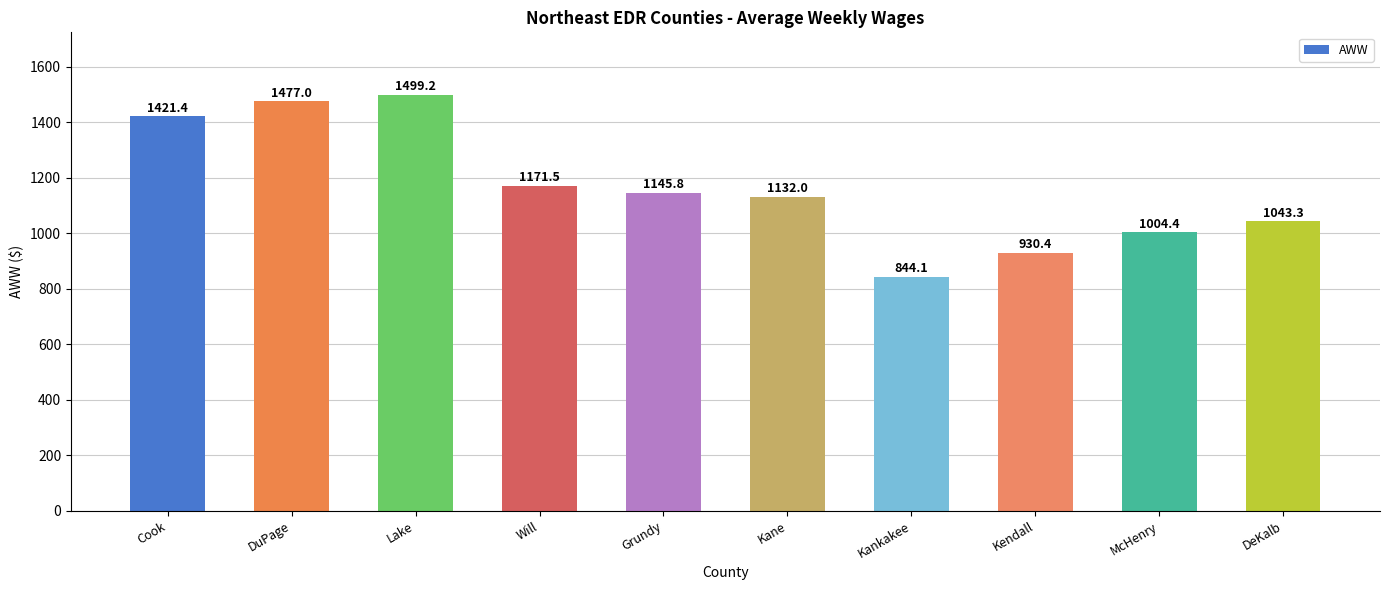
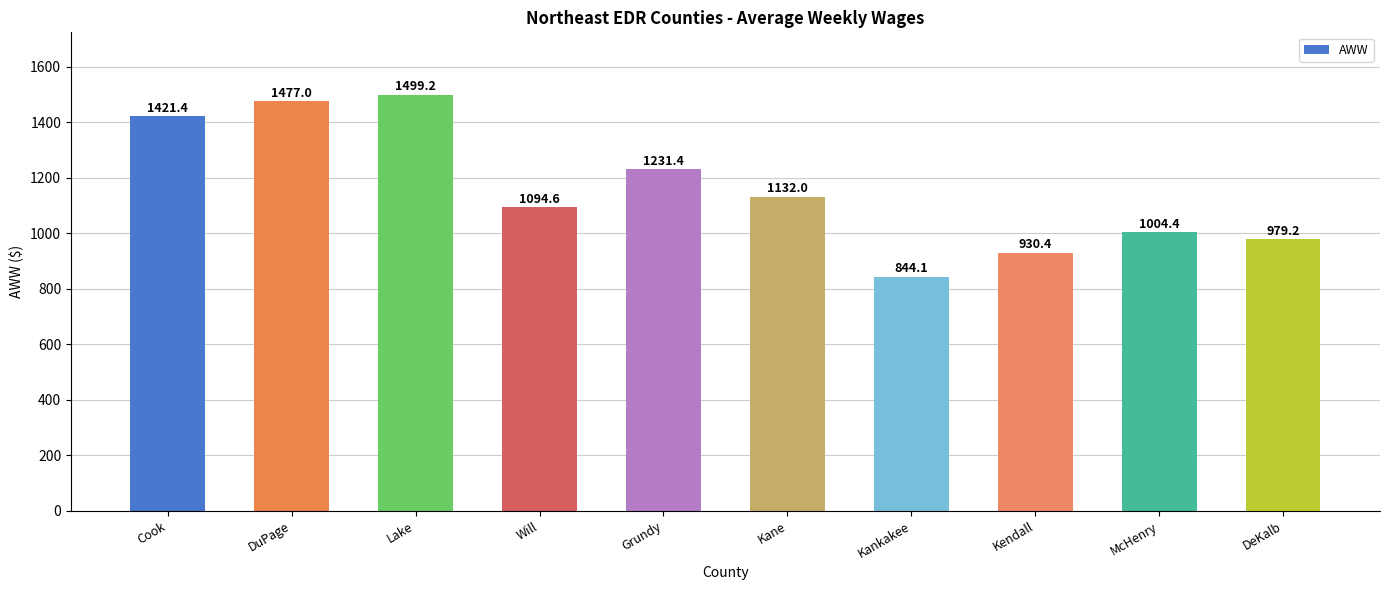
Will: 1171.5 -> 1094.6
Grundy: 1145.8 -> 1231.4
DeKalb: 1043.3 -> 979.2
